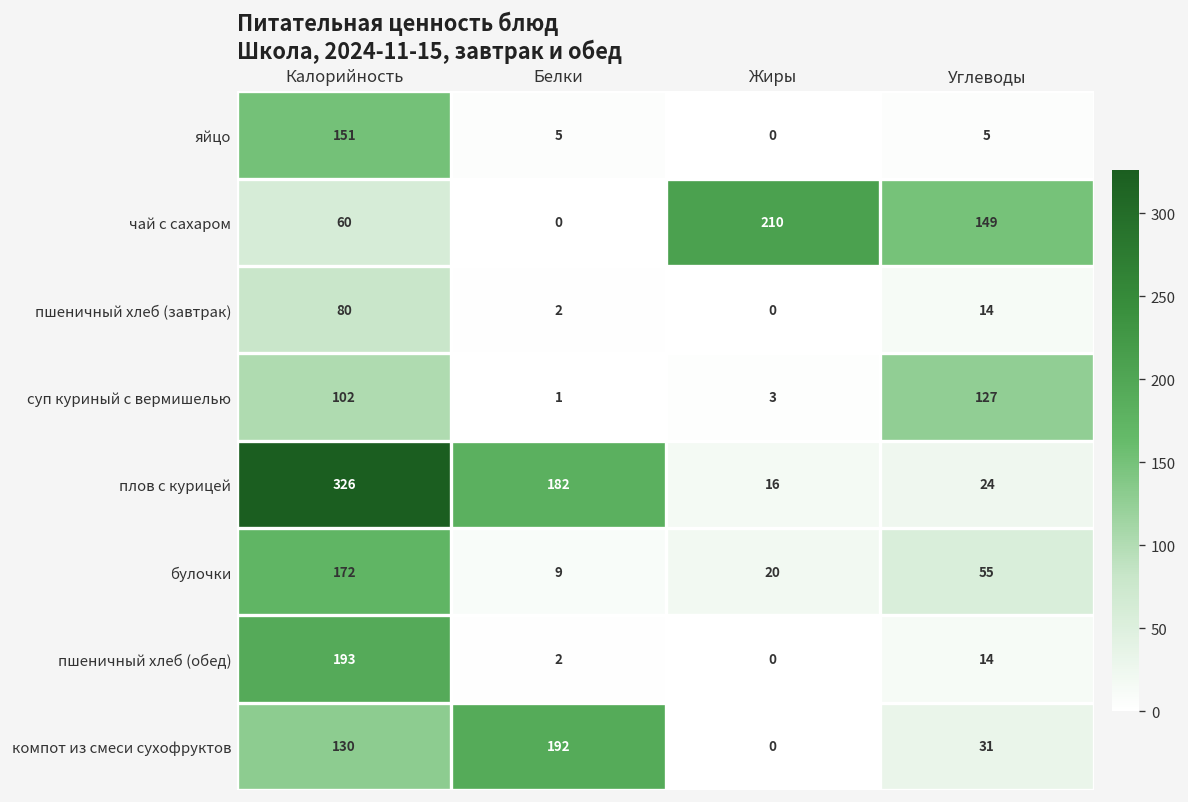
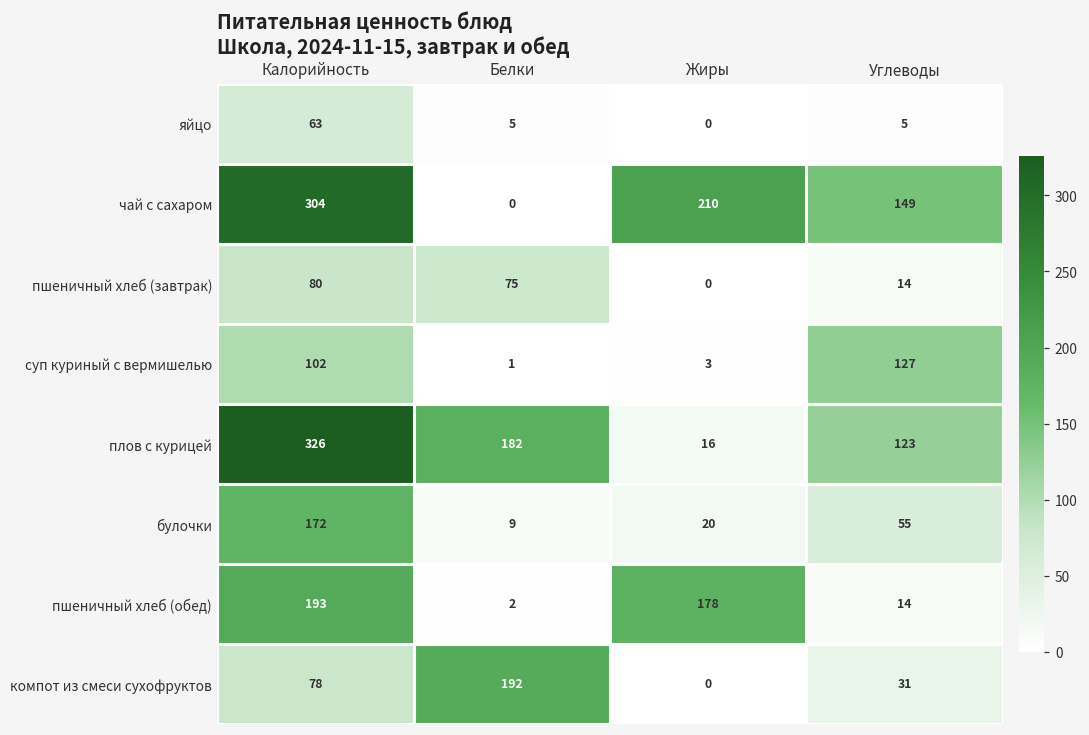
яйцо, Калорийность: 151 -> 63
чай с сахаром, Калорийность: 60 -> 304
пшеничный хлеб (завтрак), Белки: 2 -> 75
плов с курицей, Углеводы: 24 -> 123
пшеничный хлеб (обед), Жиры: 0 -> 178
компот из смеси сухофруктов, Калорийность: 130 -> 78
